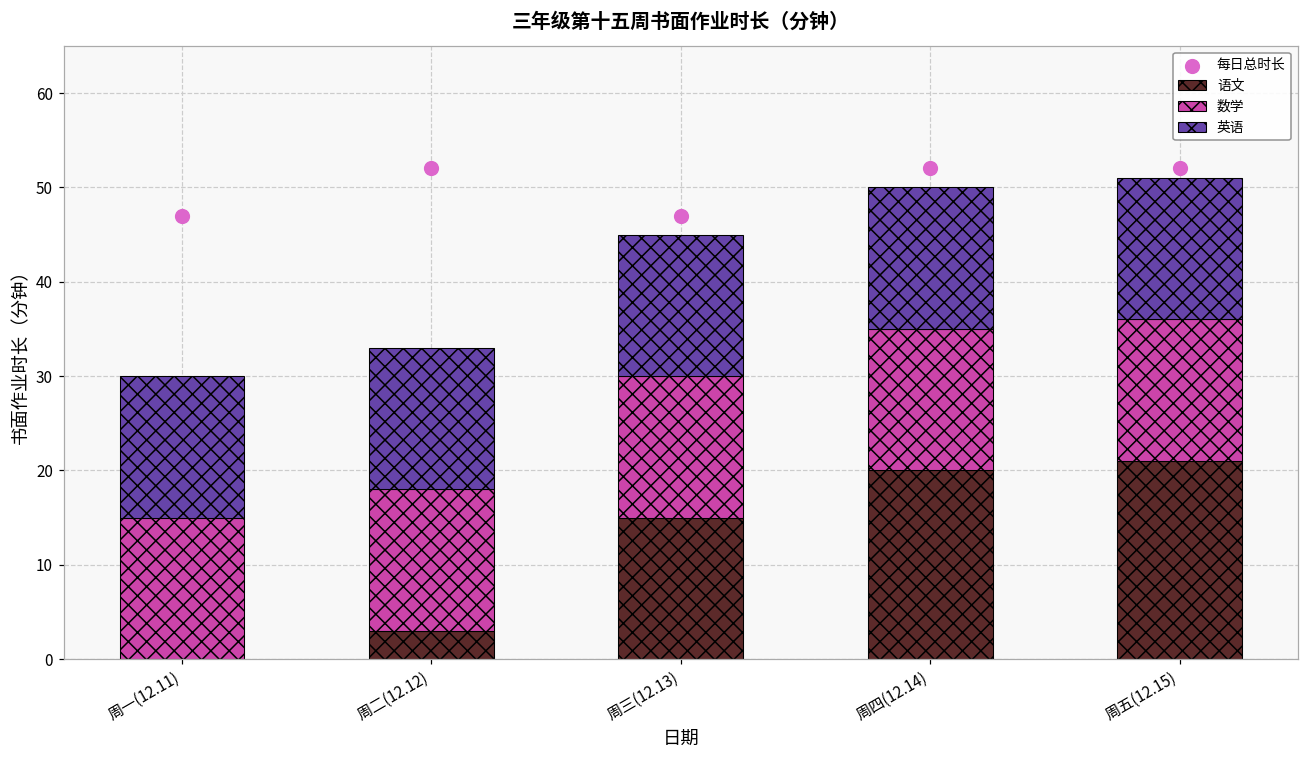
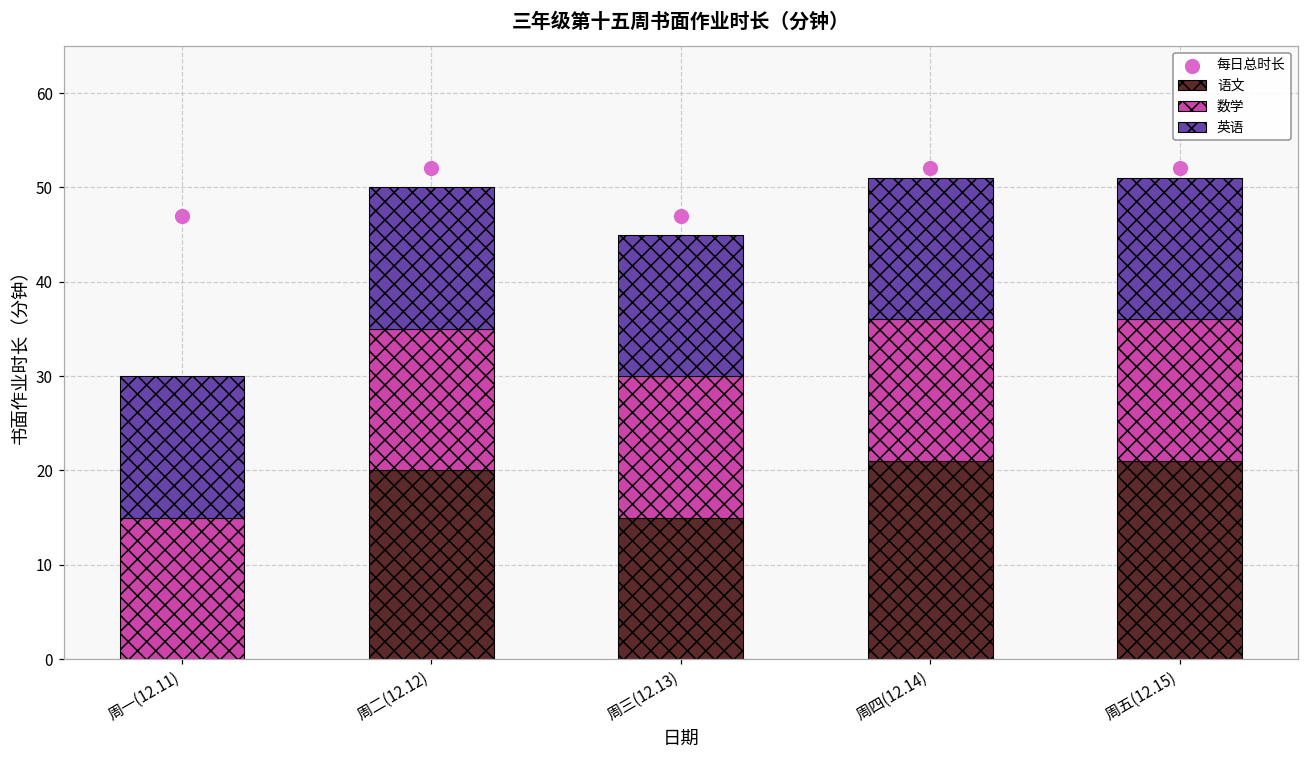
语文, 周二(12.12): 3 -> 20
语文, 周四(12.14): 20 -> 21
